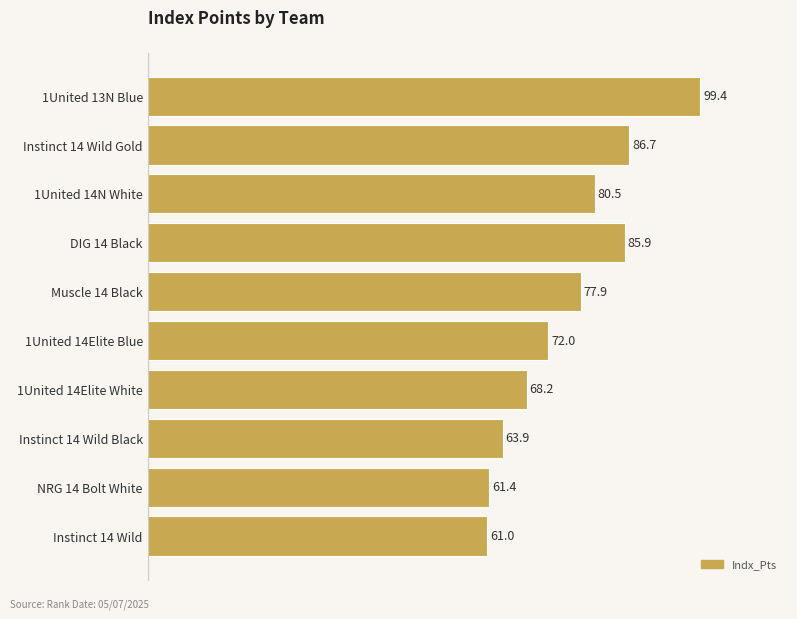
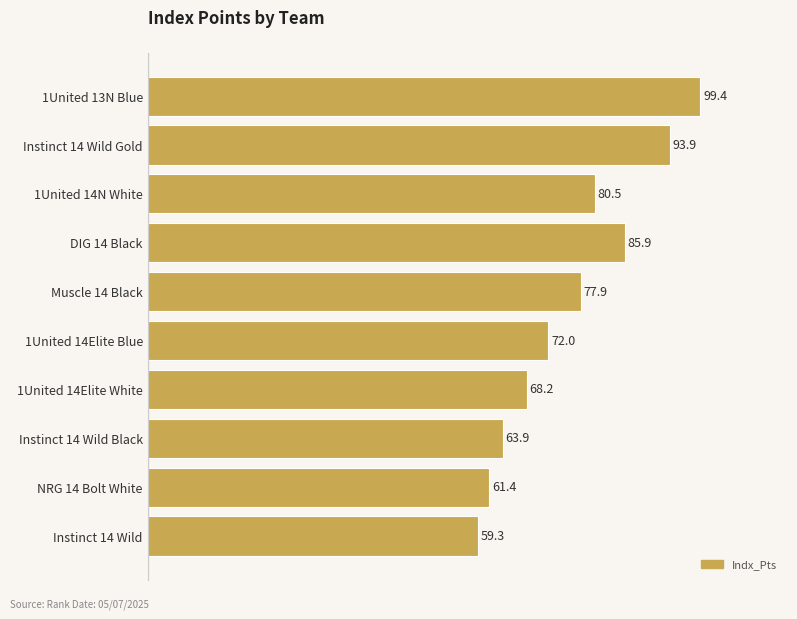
Instinct 14 Wild Gold: 86.7 -> 93.9
Instinct 14 Wild: 61.0 -> 59.3
